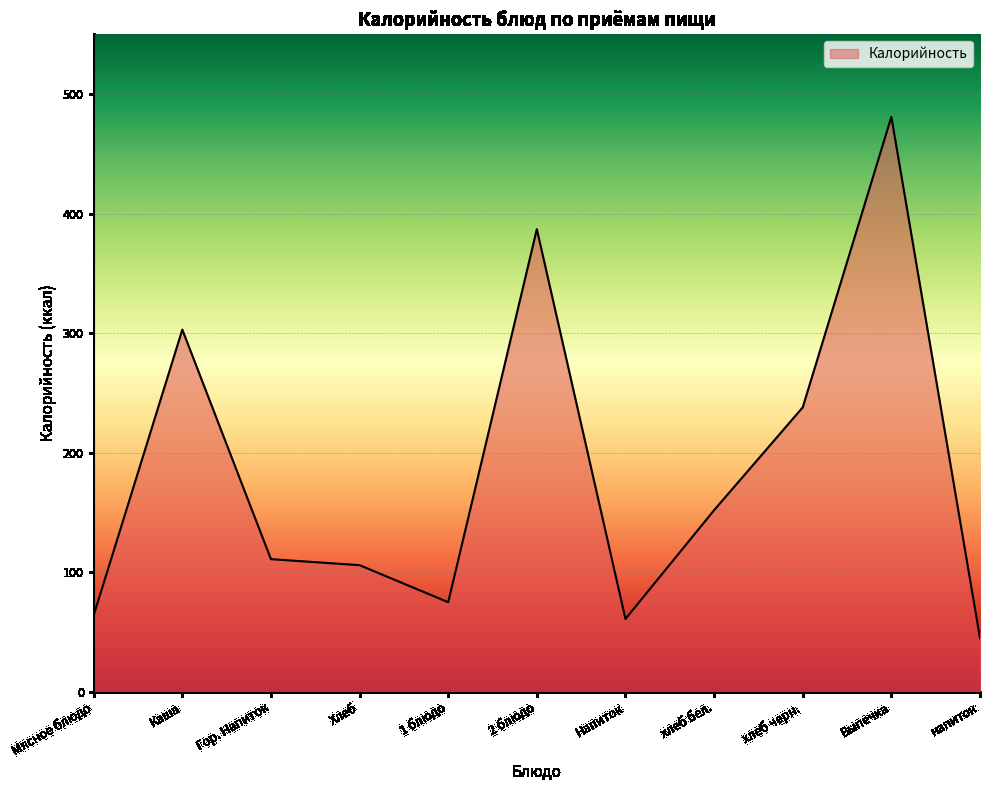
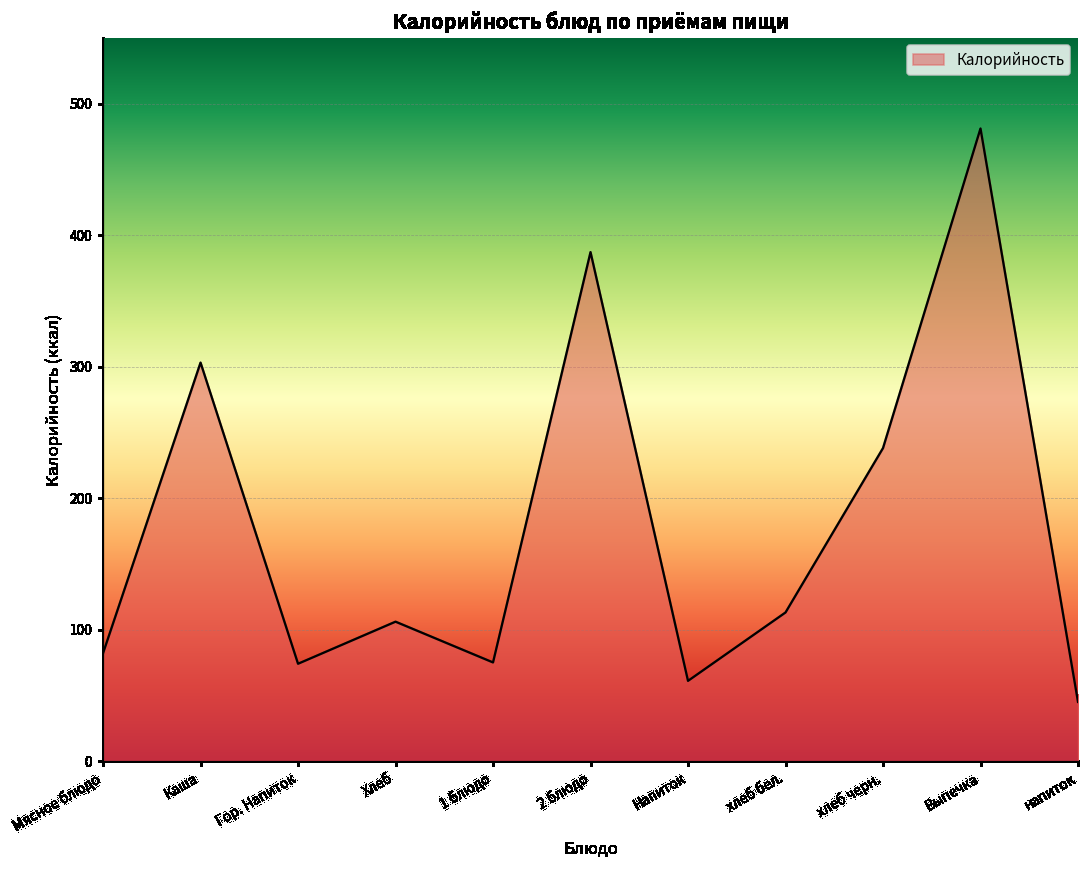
Мясное блюдо: 64 -> 82
Гор. Напиток: 111 -> 74
хлеб бел.: 152 -> 113
